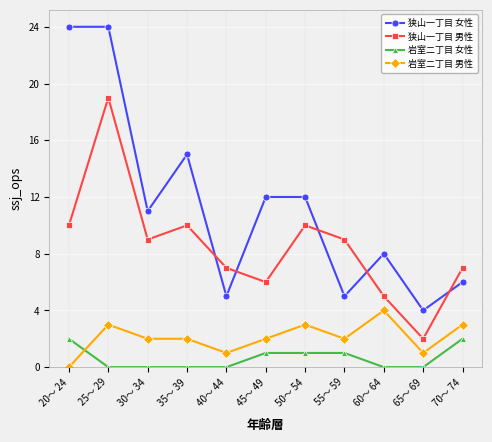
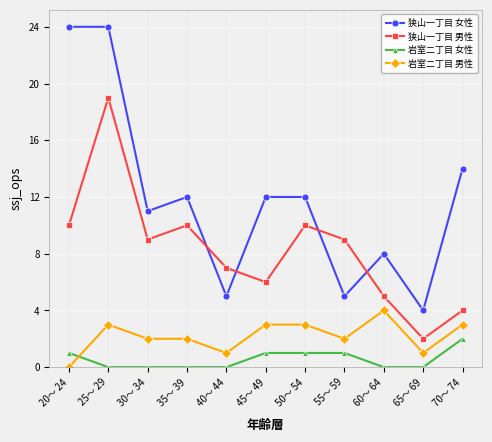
岩室二丁目 女性, 20～ 24: 2 -> 1
狭山一丁目 女性, 35～ 39: 15 -> 12
岩室二丁目 男性, 45～ 49: 2 -> 3
狭山一丁目 女性, 70～ 74: 6 -> 14
狭山一丁目 男性, 70～ 74: 7 -> 4
